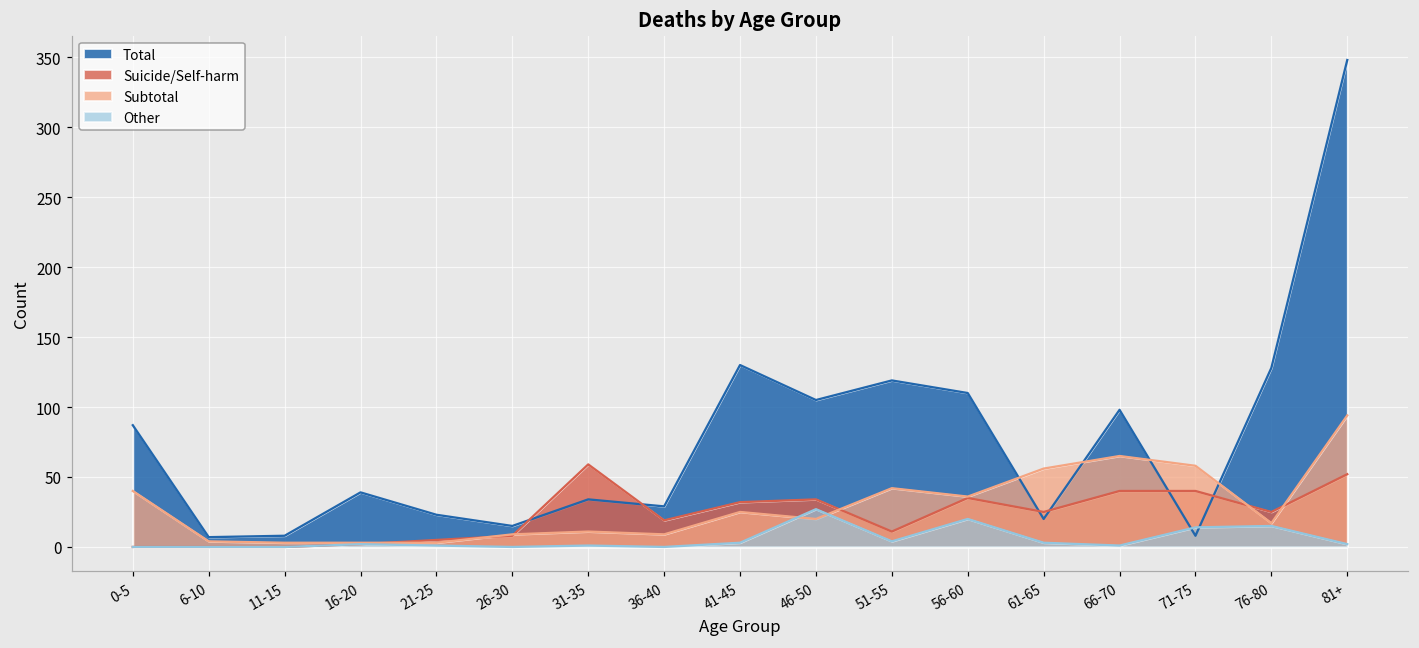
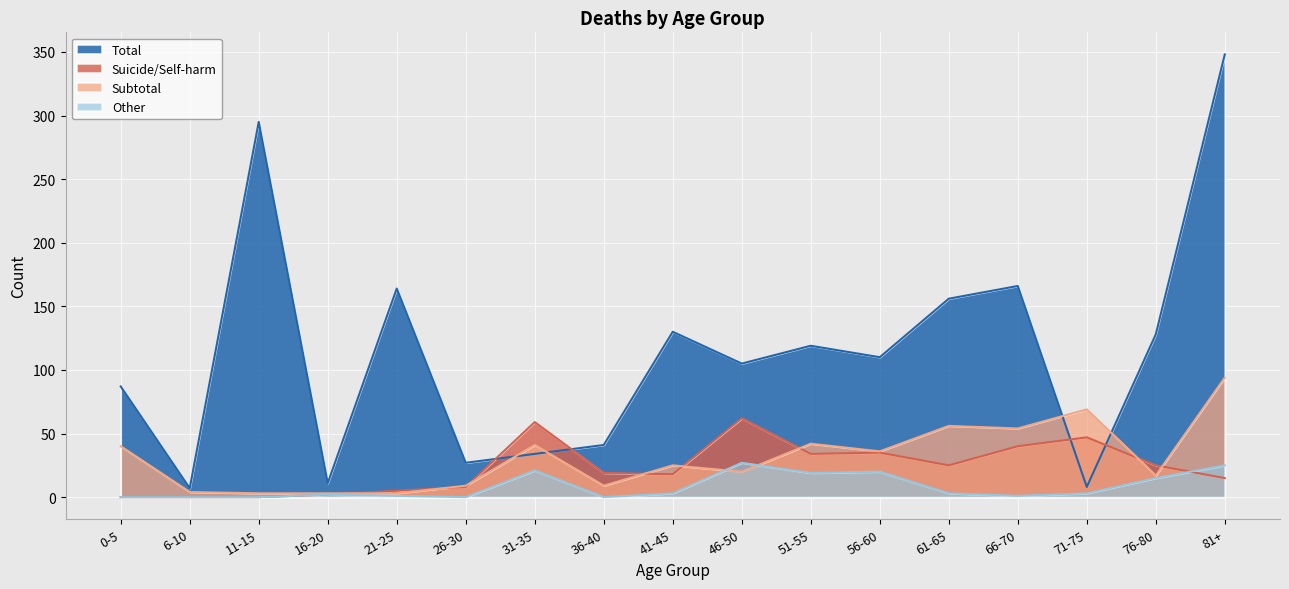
Total, 11-15: 8 -> 295
Total, 16-20: 39 -> 11
Total, 21-25: 23 -> 164
Total, 26-30: 15 -> 27
Subtotal, 31-35: 11 -> 41
Other, 31-35: 1 -> 21
Total, 36-40: 29 -> 41
Suicide/Self-harm, 41-45: 32 -> 18
Suicide/Self-harm, 46-50: 34 -> 62
Suicide/Self-harm, 51-55: 11 -> 34
Other, 51-55: 4 -> 19
Total, 61-65: 20 -> 156
Total, 66-70: 98 -> 166
Subtotal, 66-70: 65 -> 54
Suicide/Self-harm, 71-75: 40 -> 47
Subtotal, 71-75: 58 -> 69
Other, 71-75: 14 -> 3
Suicide/Self-harm, 81+: 52 -> 15
Other, 81+: 2 -> 25
